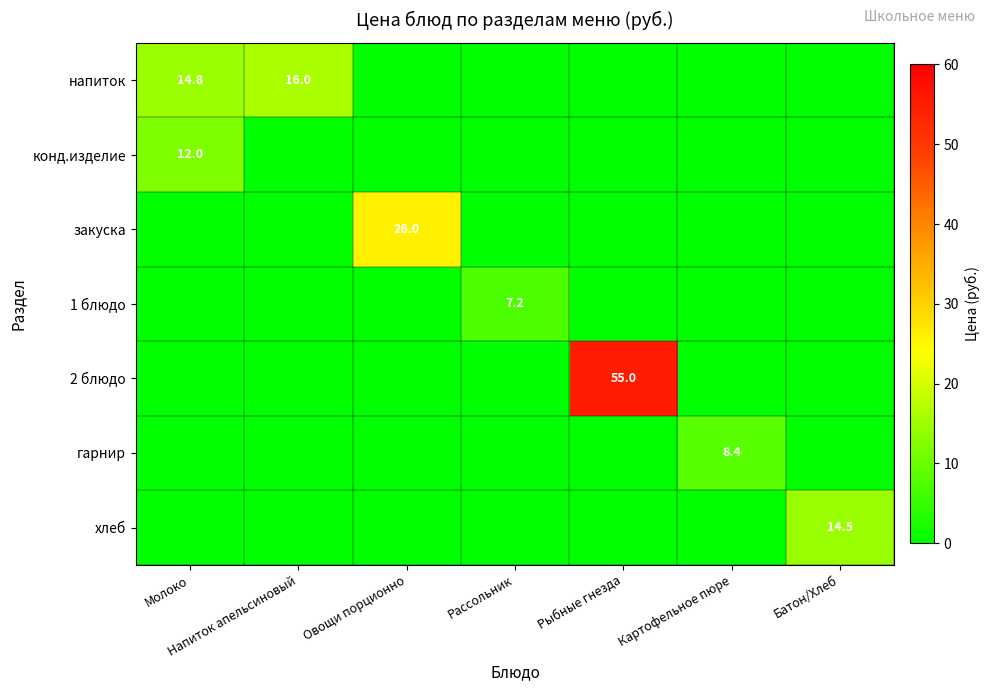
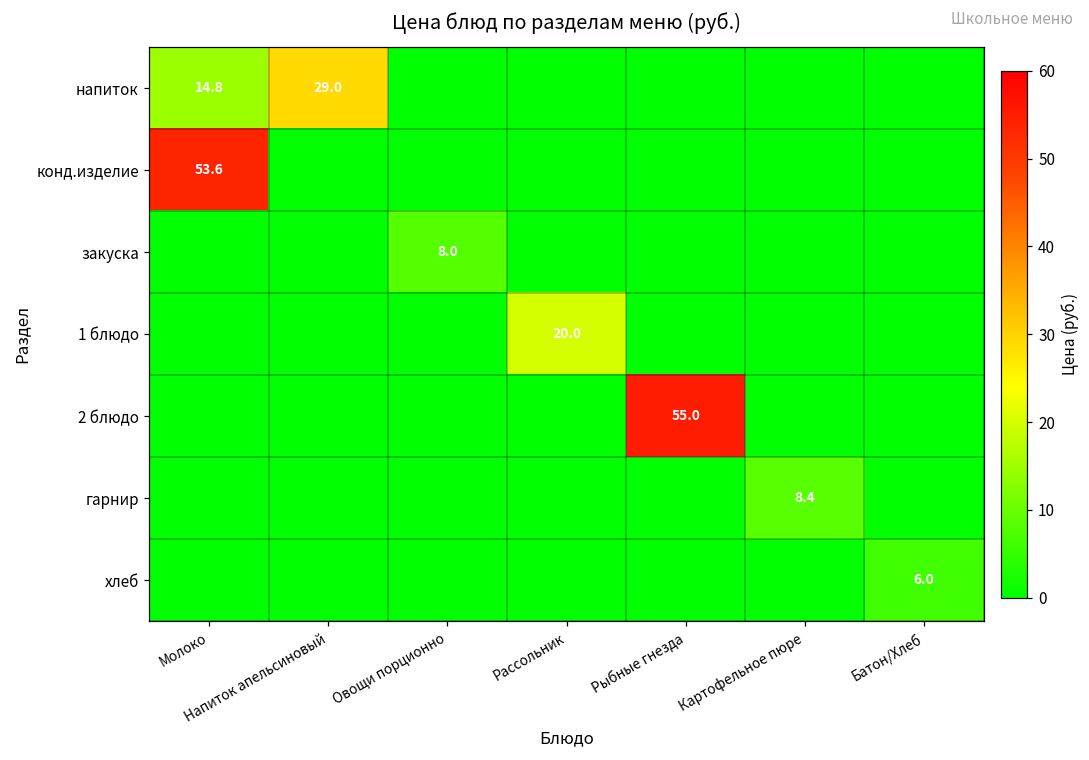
напиток, Напиток апельсиновый: 16.0 -> 29.0
конд.изделие, Молоко: 12.0 -> 53.6
закуска, Овощи порционно: 26.0 -> 8.0
1 блюдо, Рассольник: 7.2 -> 20.0
хлеб, Батон/Хлеб: 14.5 -> 6.0
